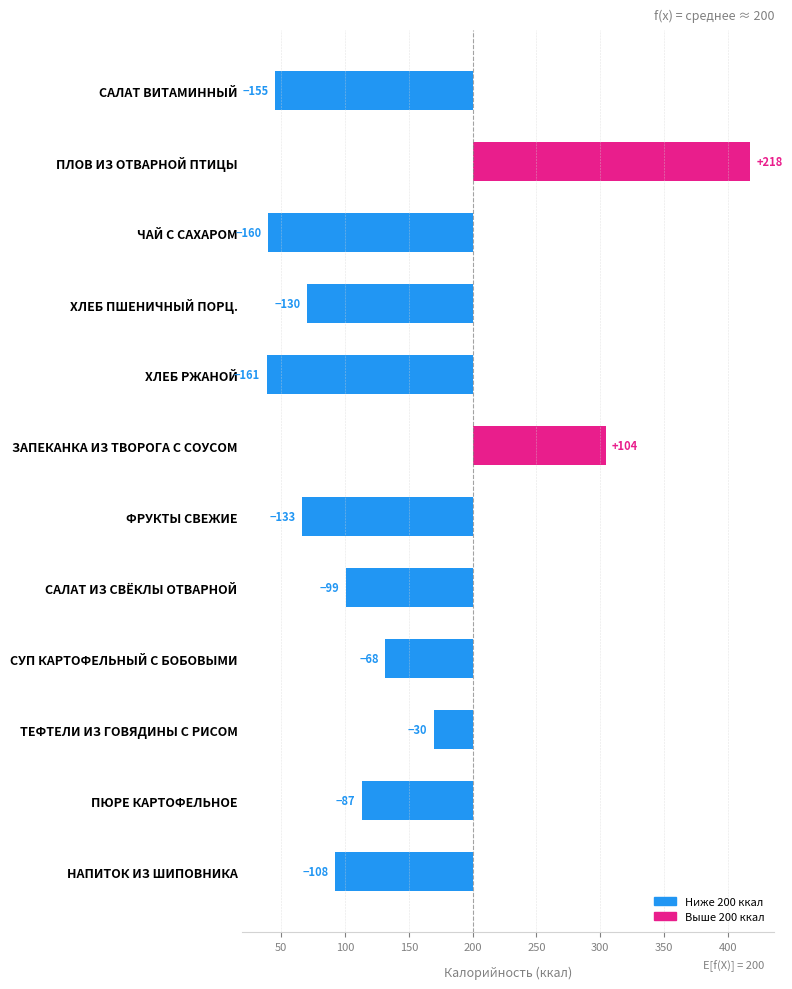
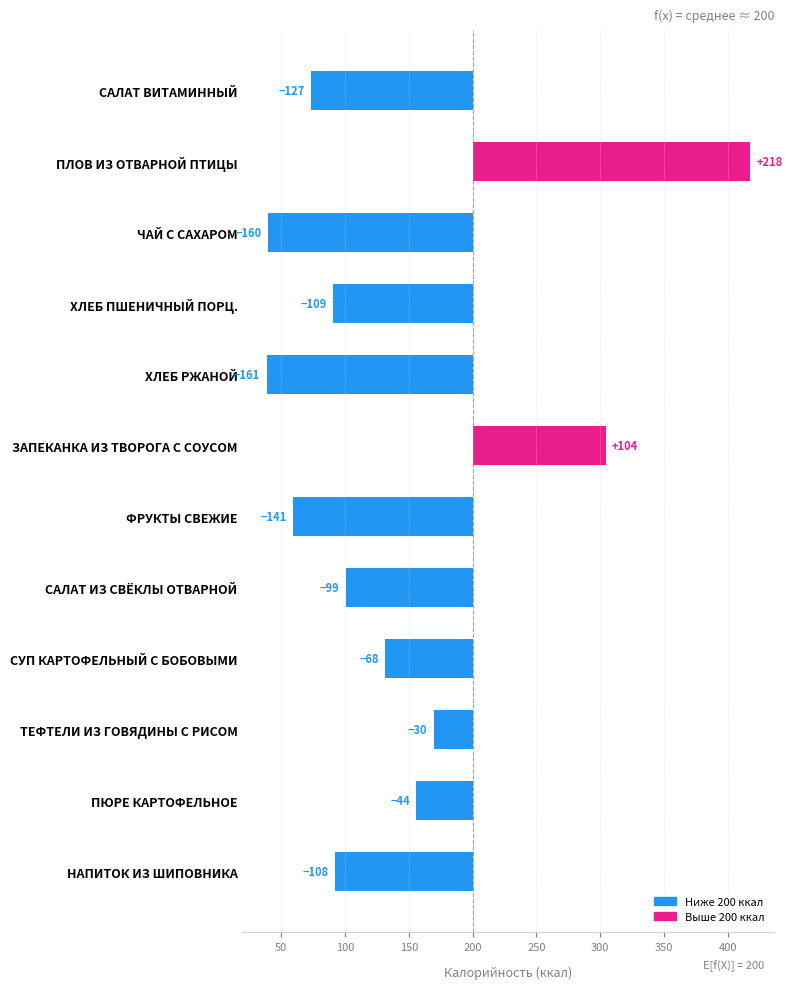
САЛАТ ВИТАМИННЫЙ: -155 -> -127
ХЛЕБ ПШЕНИЧНЫЙ ПОРЦ.: -130 -> -109
ФРУКТЫ СВЕЖИЕ: -133 -> -141
ПЮРЕ КАРТОФЕЛЬНОЕ: -87 -> -44
